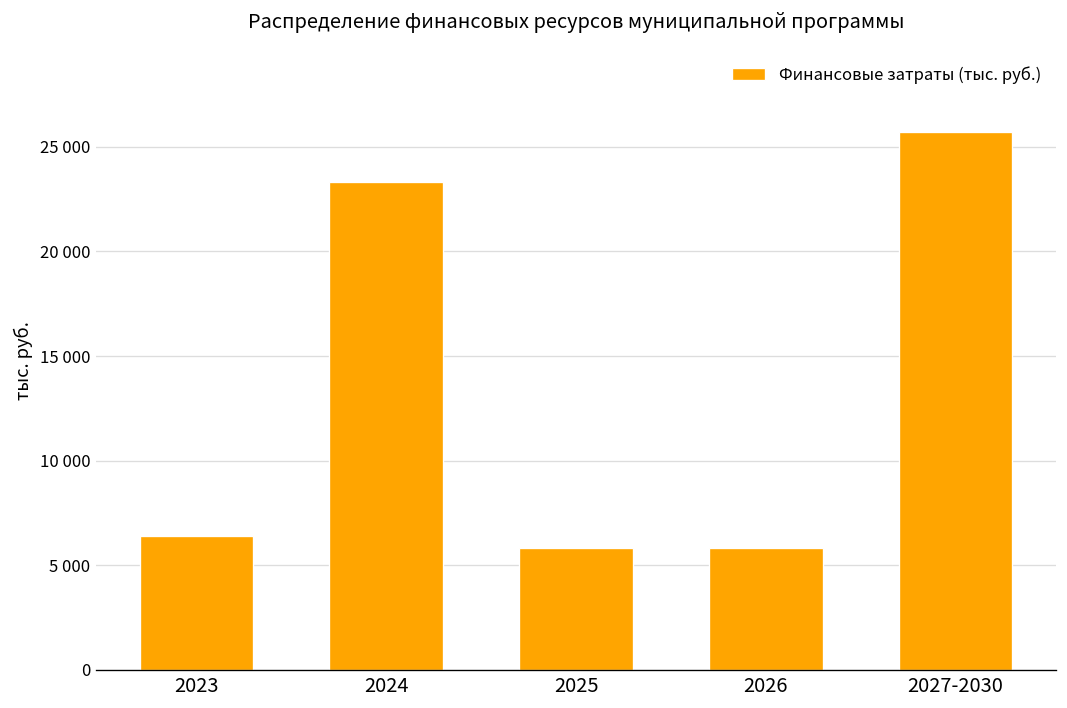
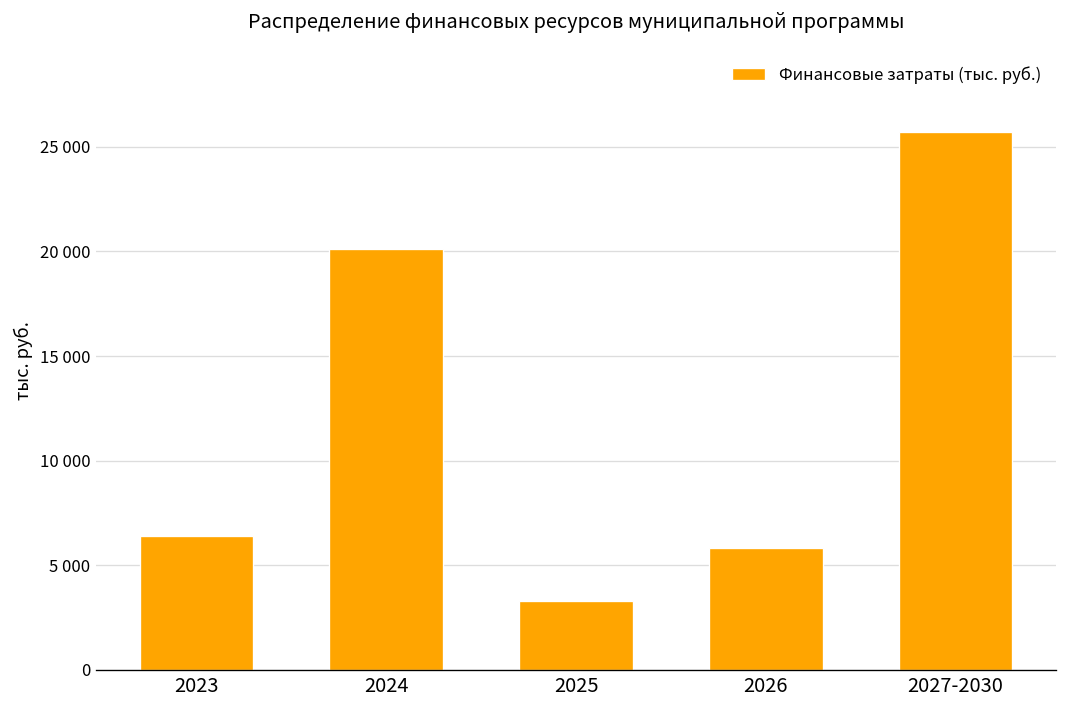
2024: 23300 -> 20100
2025: 5800 -> 3300
